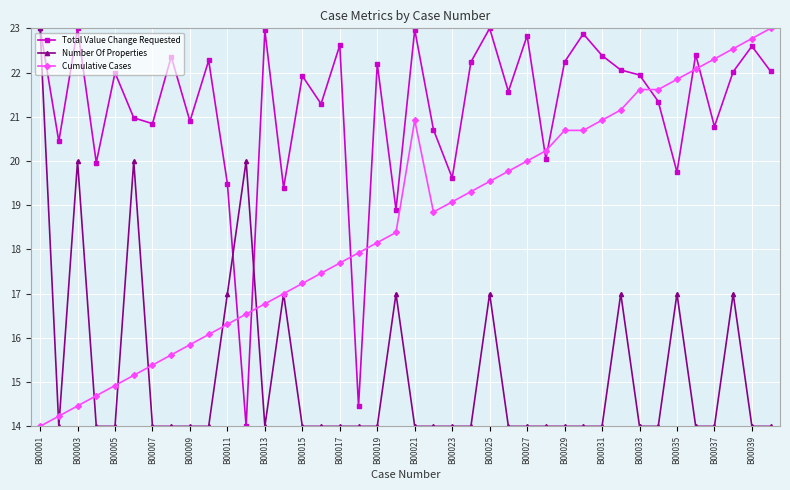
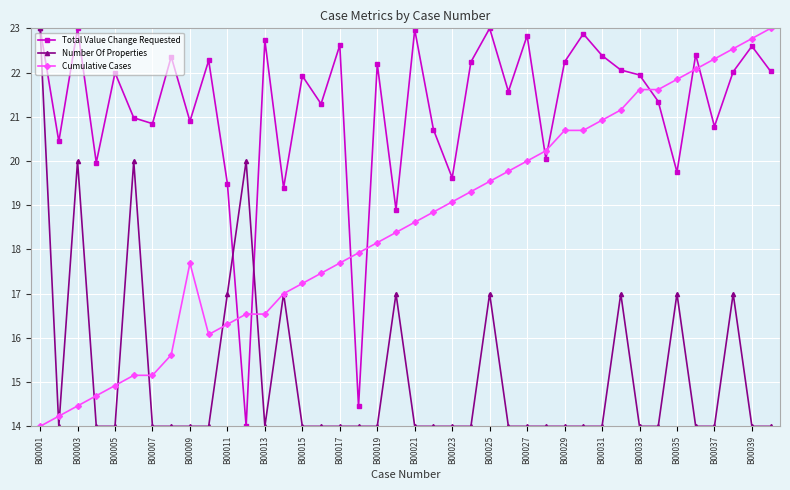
Cumulative Cases, B00007: 15.4 -> 15.2
Cumulative Cases, B00009: 15.8 -> 17.7
Total Value Change Requested, B00013: 23.0 -> 22.7
Cumulative Cases, B00013: 16.8 -> 16.5
Cumulative Cases, B00021: 20.9 -> 18.6
